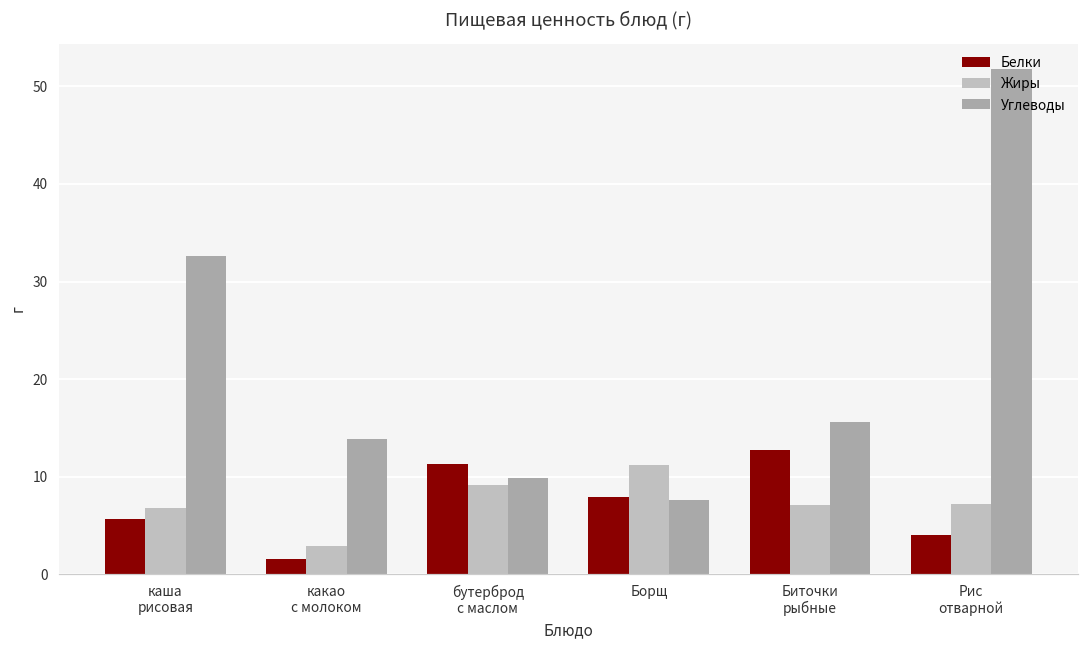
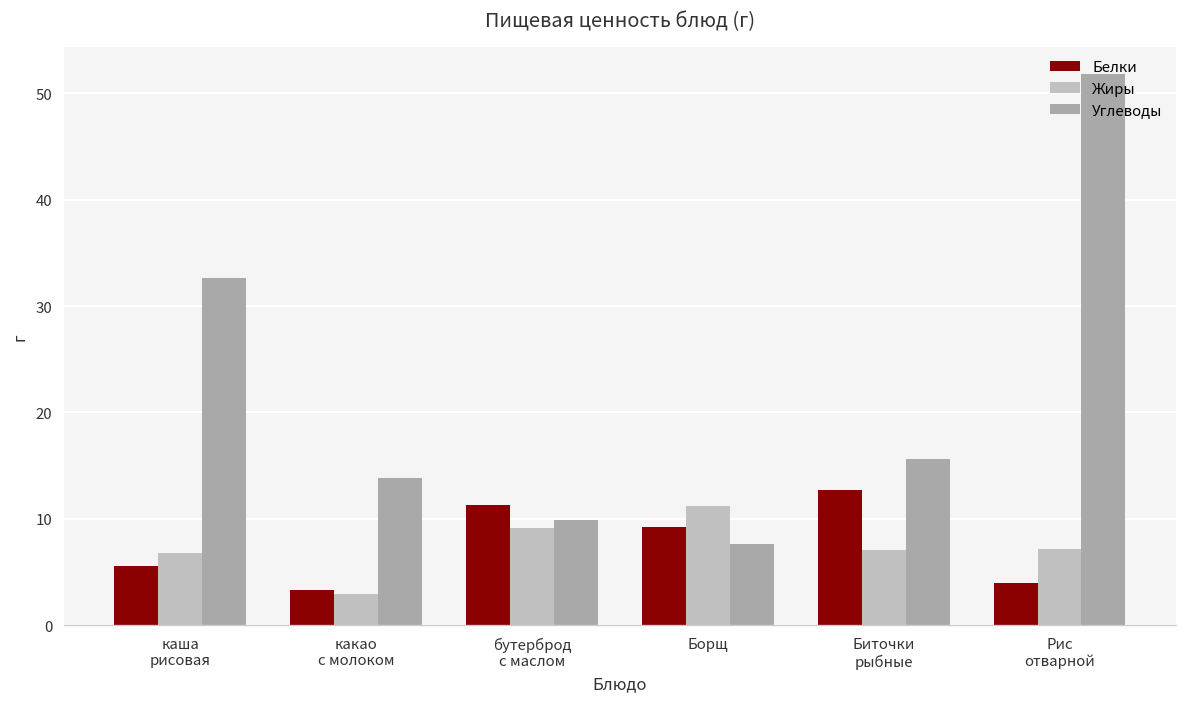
Белки, какао с молоком: 2 -> 3
Белки, Борщ: 8 -> 9
